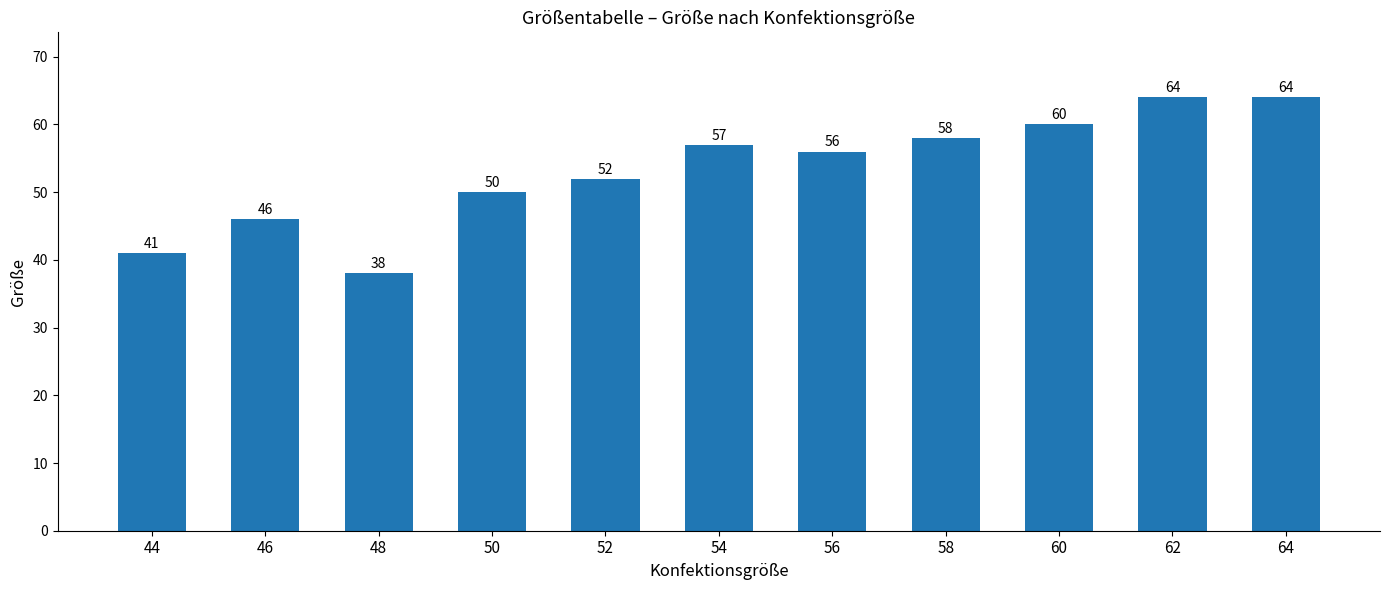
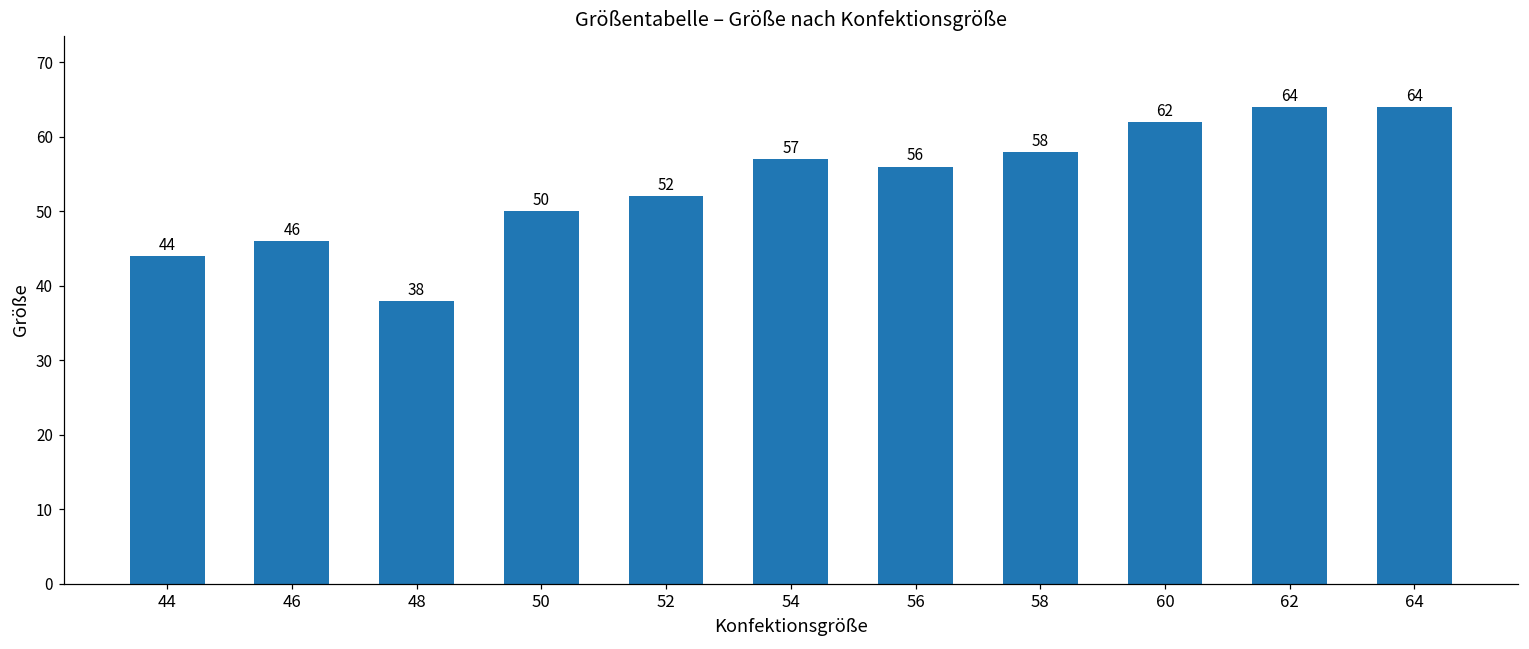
44: 41 -> 44
60: 60 -> 62
